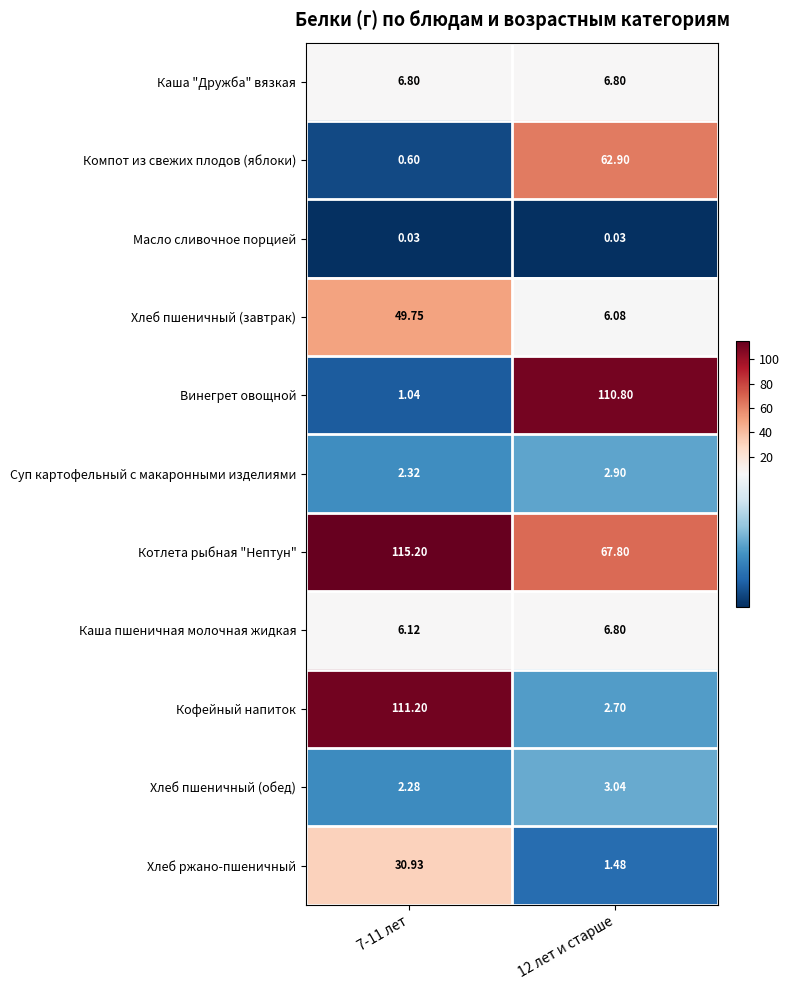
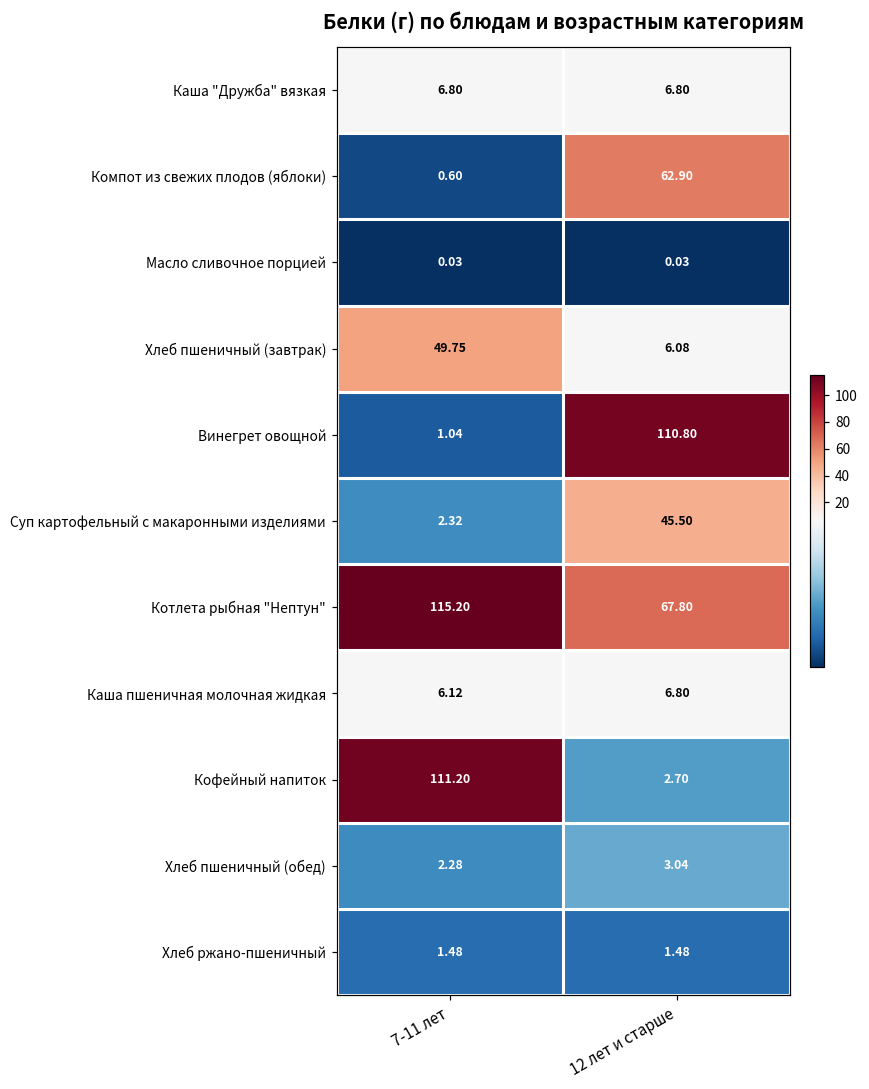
Суп картофельный с макаронными изделиями, 12 лет и старше: 2.90 -> 45.50
Хлеб ржано-пшеничный, 7-11 лет: 30.93 -> 1.48
